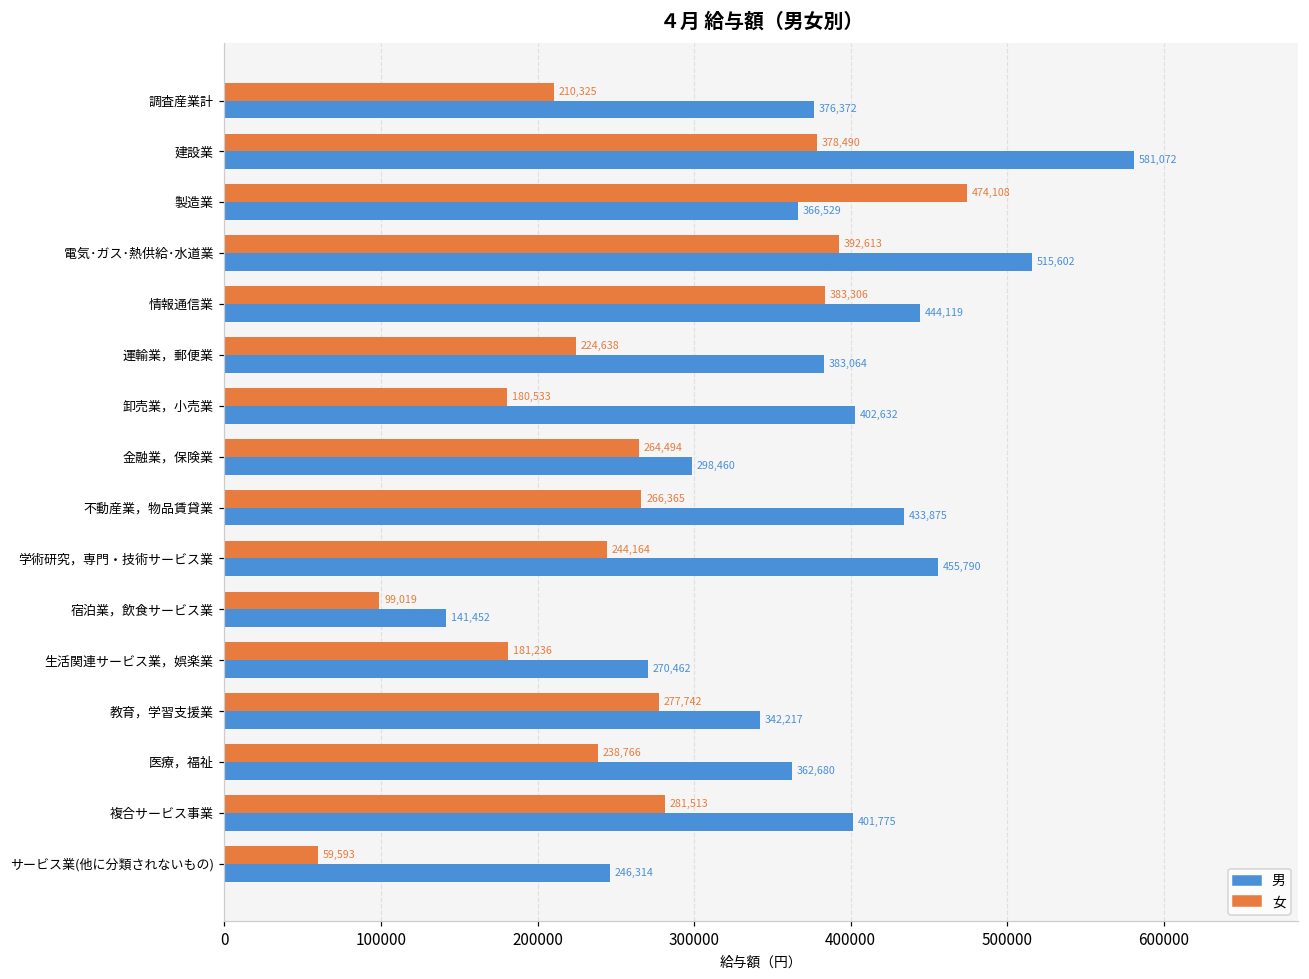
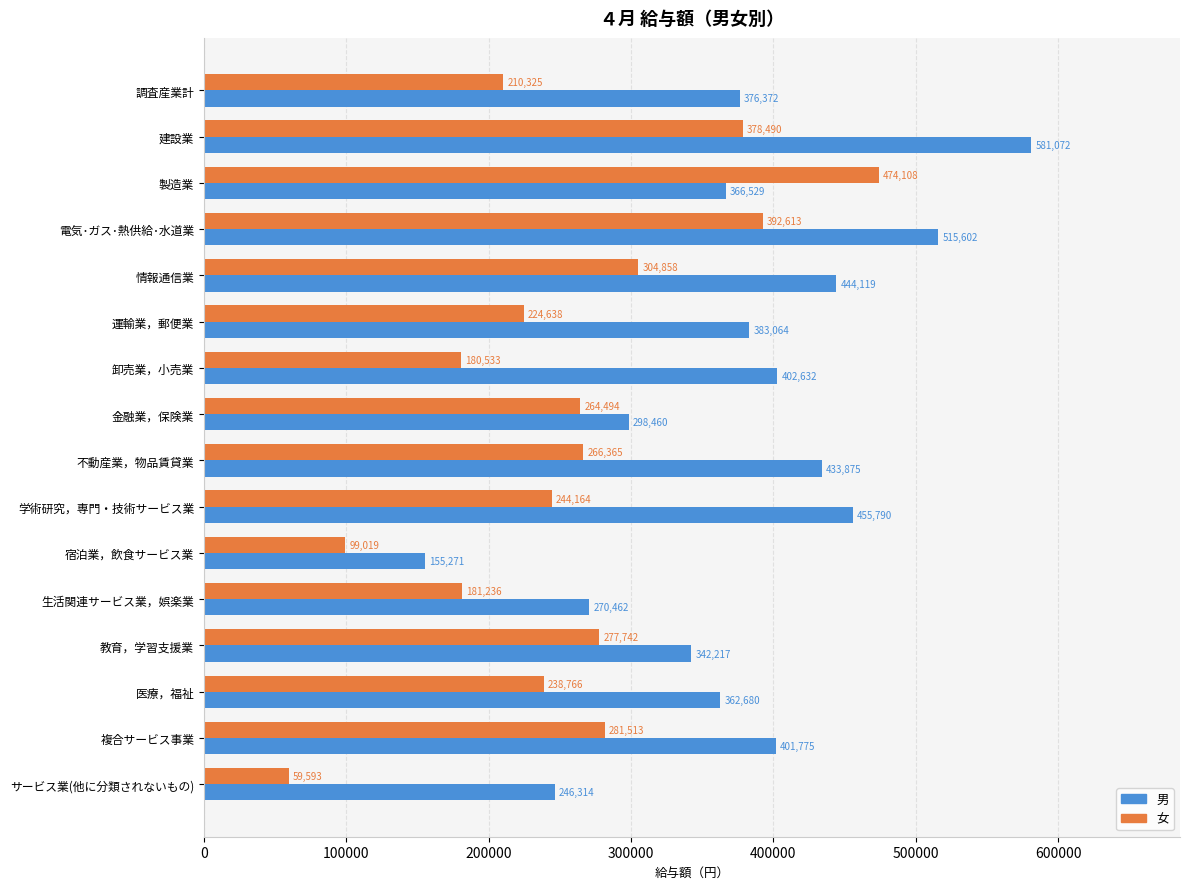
女, 情報通信業: 383,306 -> 304,858
男, 宿泊業，飲食サービス業: 141,452 -> 155,271
